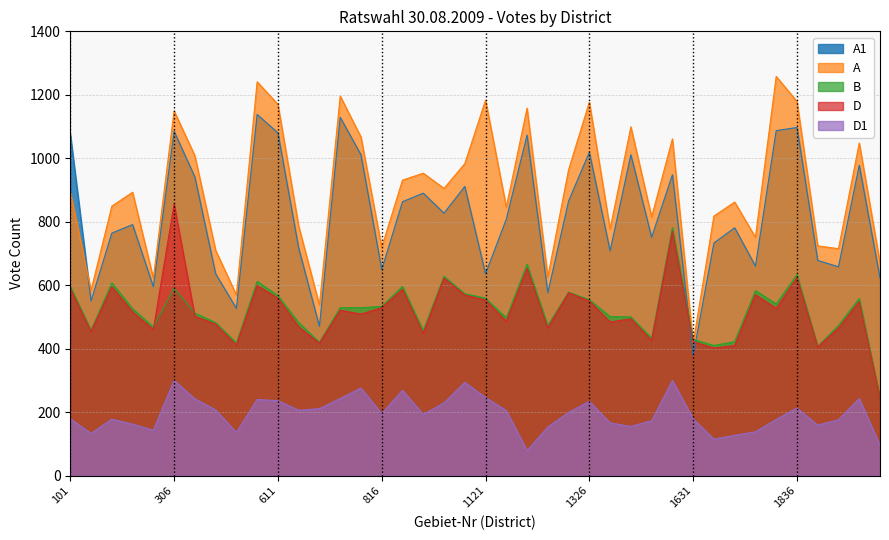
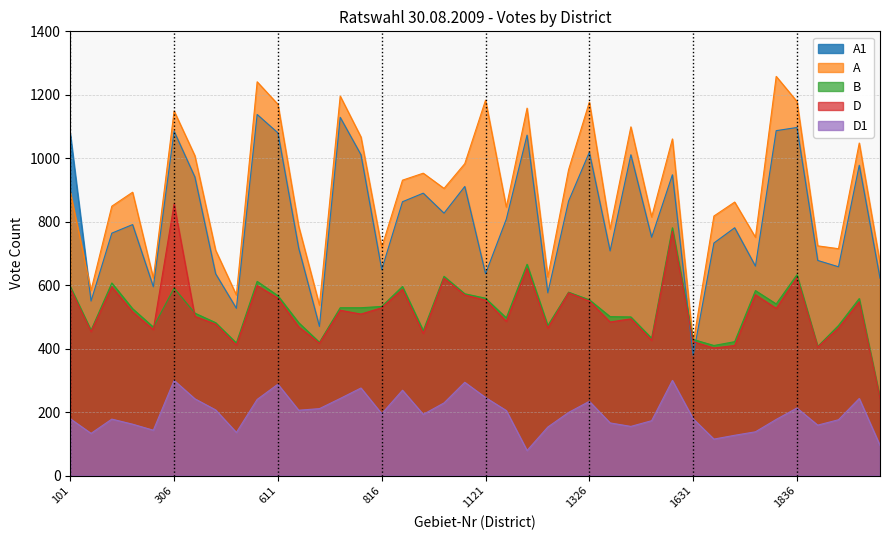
D1, 611: 240 -> 290
